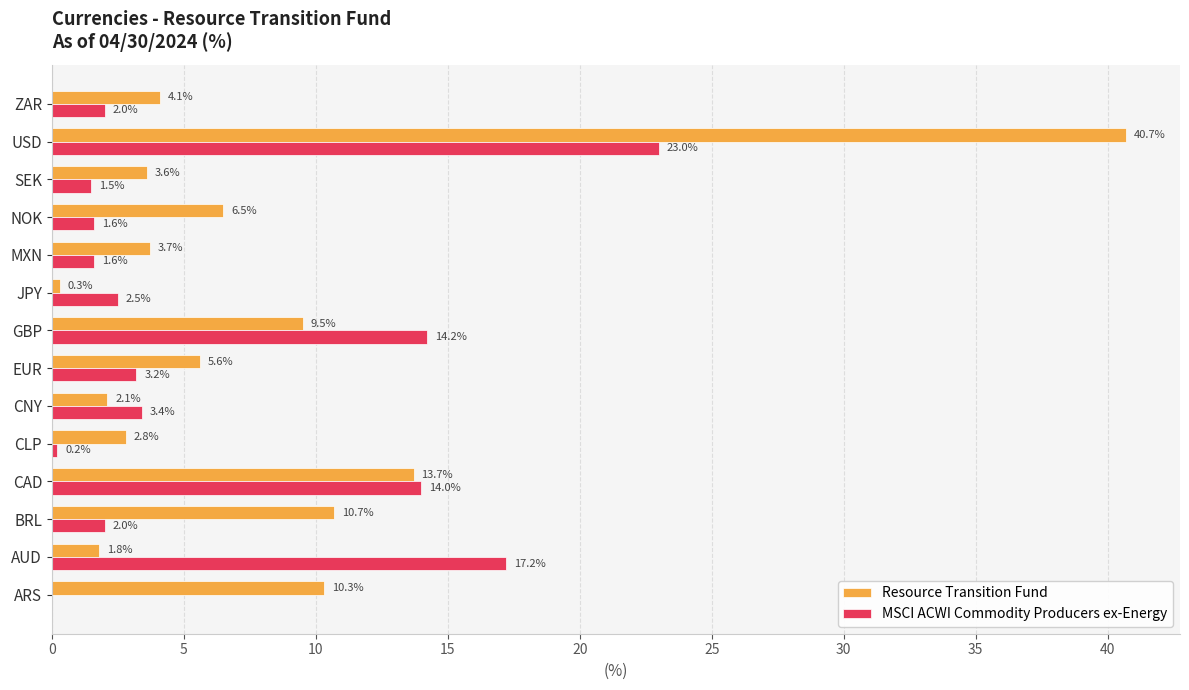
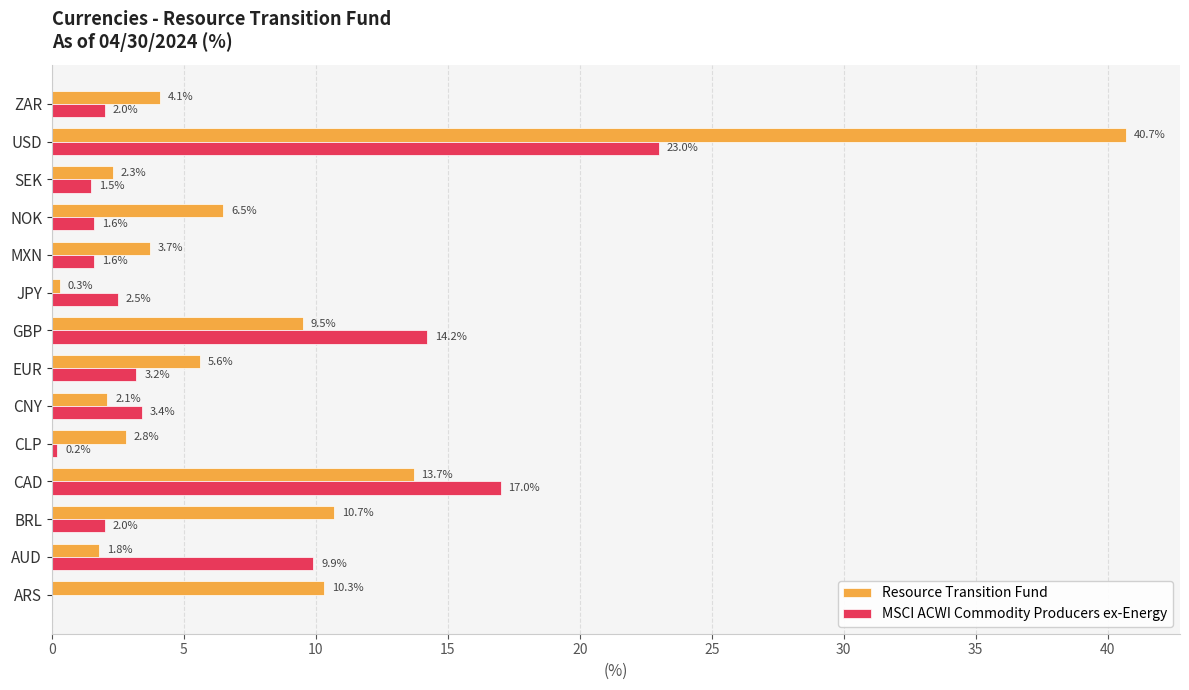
Resource Transition Fund, SEK: 3.6% -> 2.3%
MSCI ACWI Commodity Producers ex-Energy, CAD: 14.0% -> 17.0%
MSCI ACWI Commodity Producers ex-Energy, AUD: 17.2% -> 9.9%
